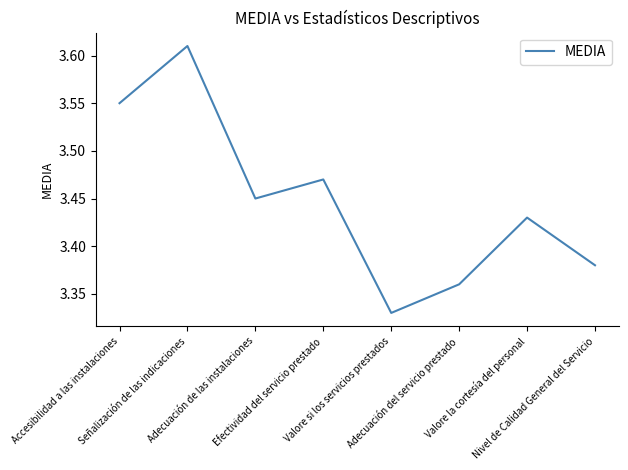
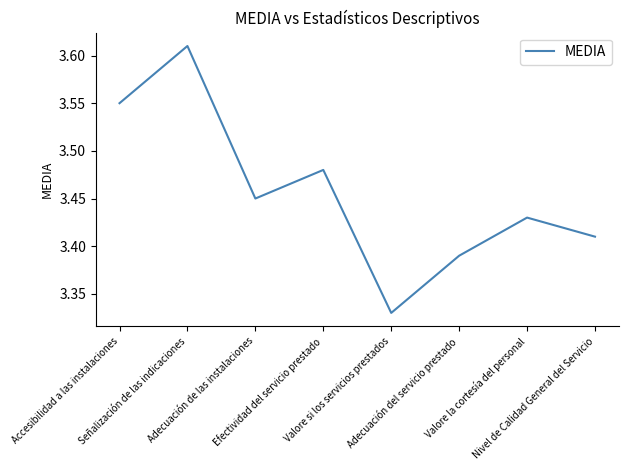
Efectividad del servicio prestado: 3.47 -> 3.48
Adecuación del servicio prestado: 3.36 -> 3.39
Nivel de Calidad General del Servicio: 3.38 -> 3.41
